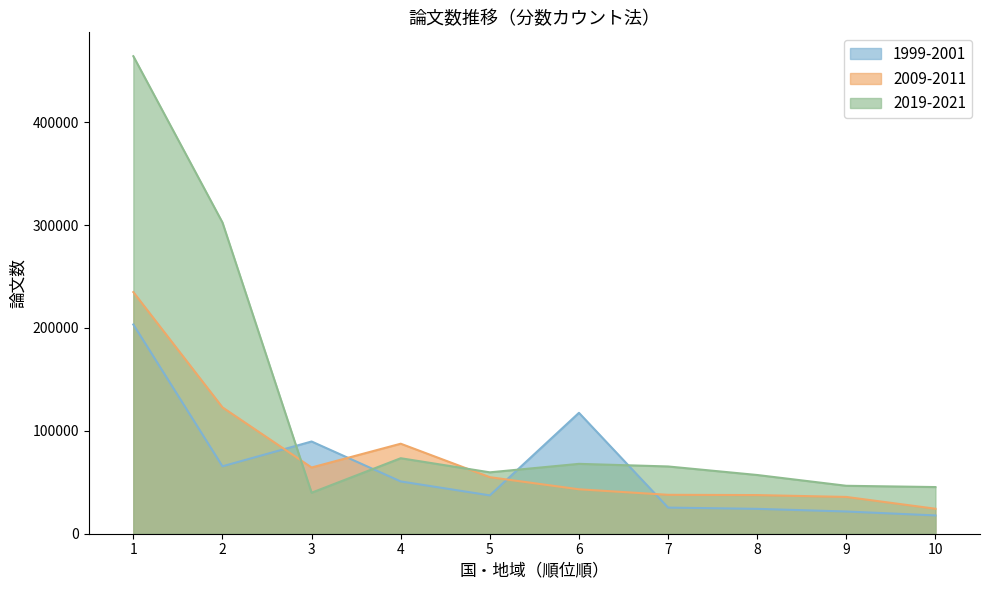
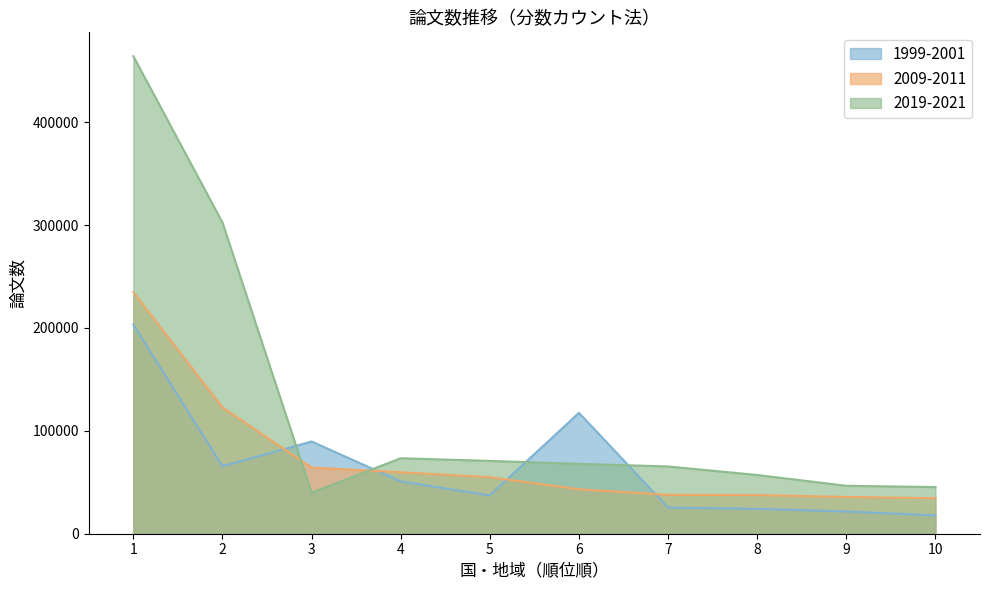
2009-2011, 4: 87000 -> 60000
2019-2021, 5: 60000 -> 71000
2009-2011, 10: 24000 -> 35000
